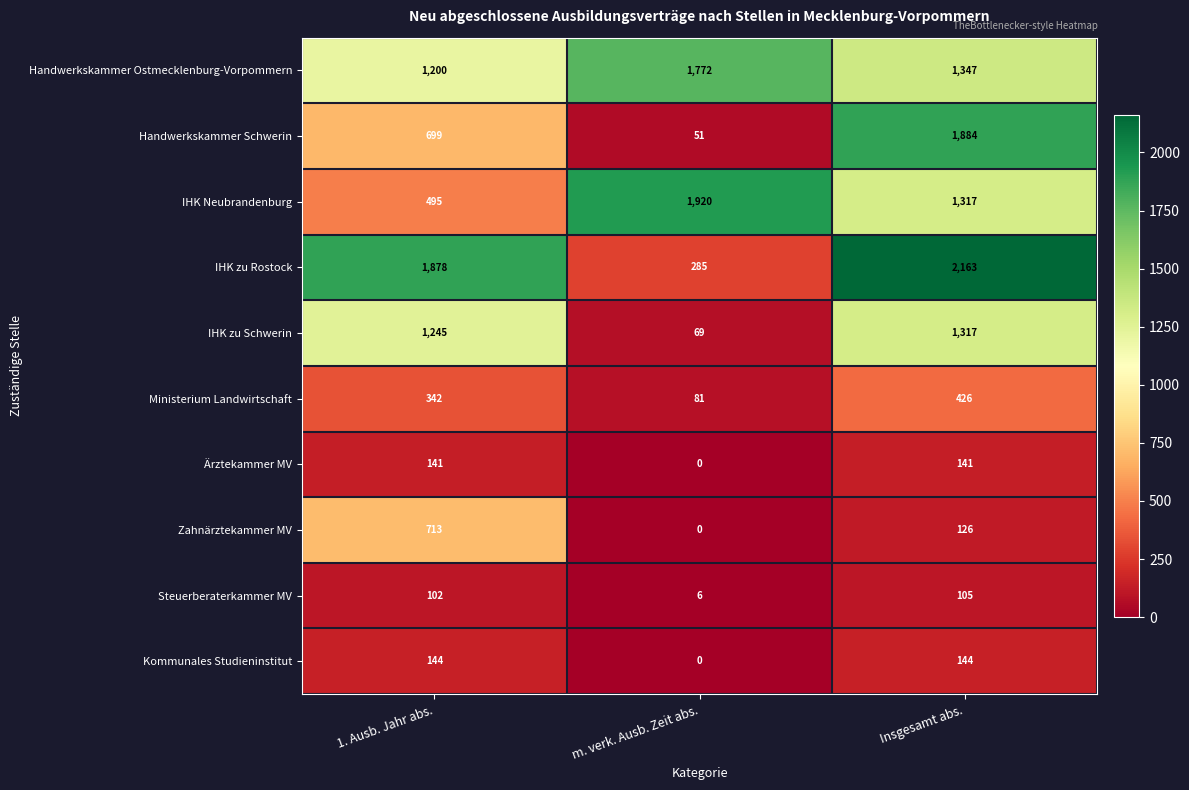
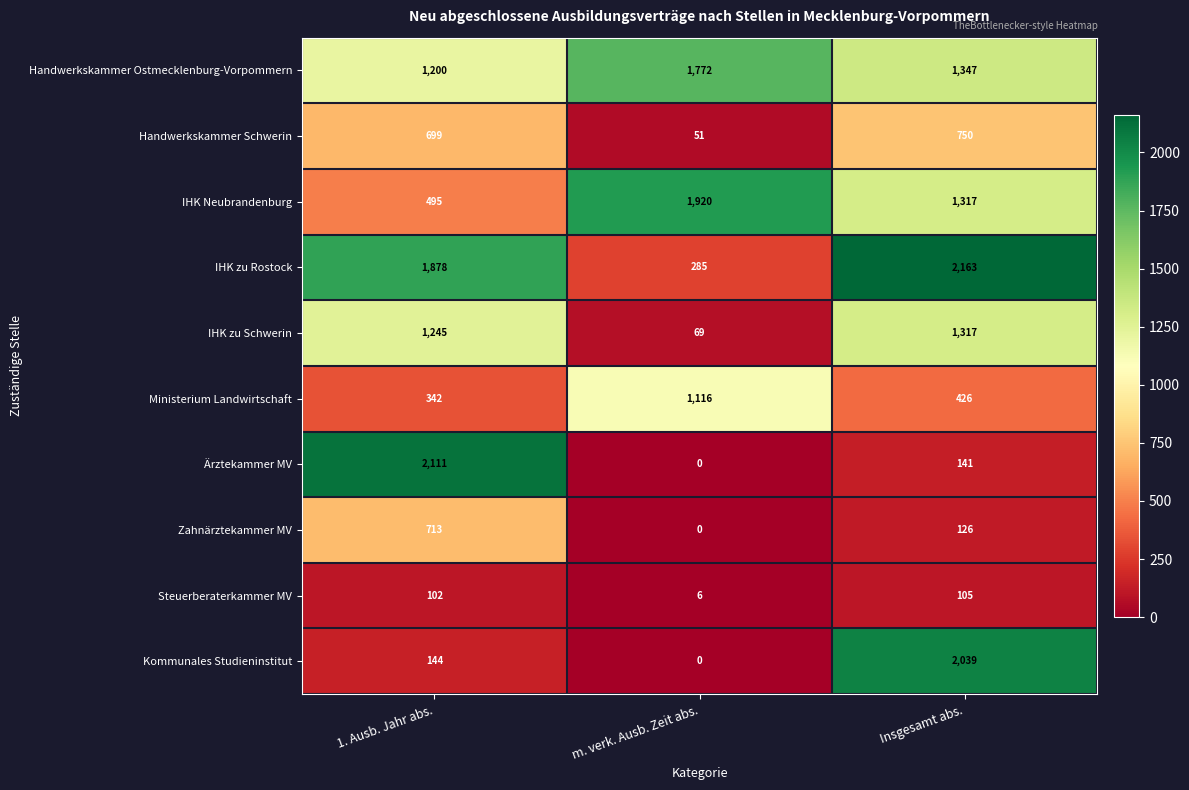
Handwerkskammer Schwerin, Insgesamt abs.: 1,884 -> 750
Ministerium Landwirtschaft, m. verk. Ausb. Zeit abs.: 81 -> 1,116
Ärztekammer MV, 1. Ausb. Jahr abs.: 141 -> 2,111
Kommunales Studieninstitut, Insgesamt abs.: 144 -> 2,039
